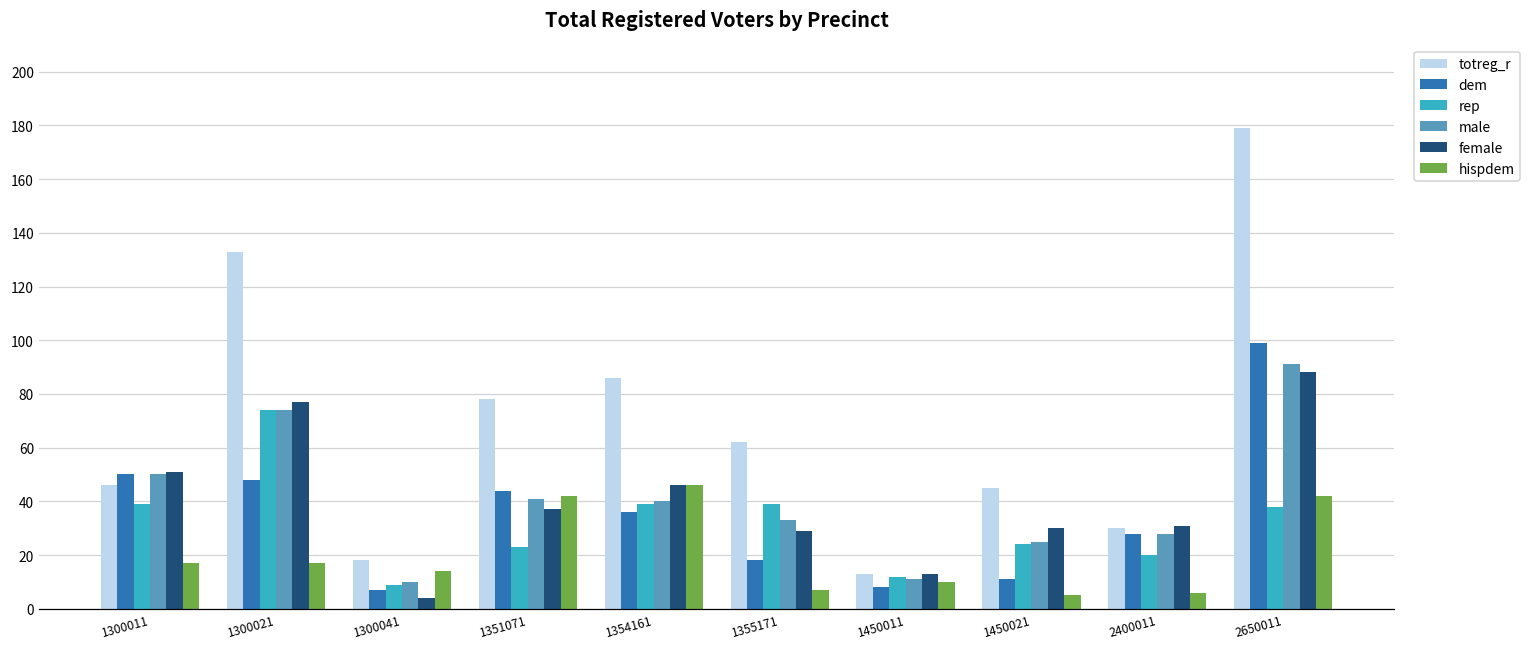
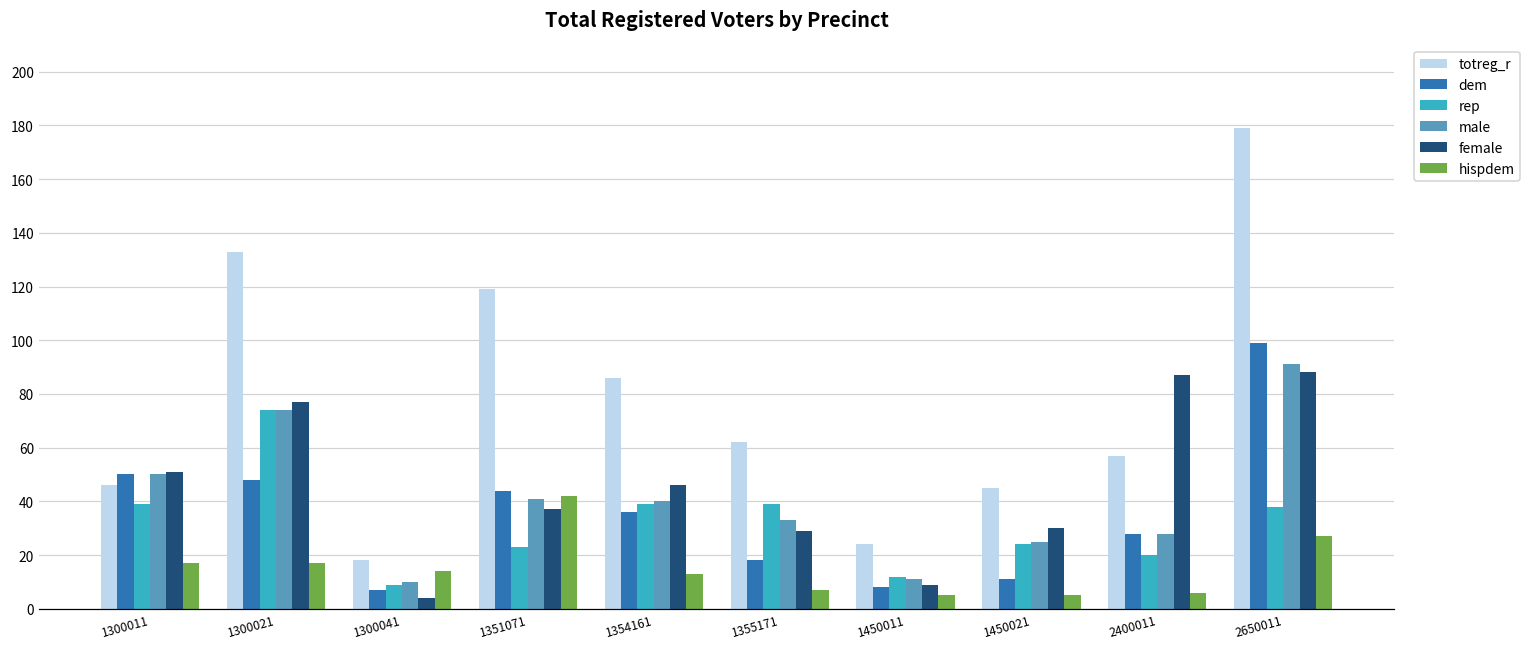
totreg_r, 1351071: 78 -> 119
hispdem, 1354161: 46 -> 13
totreg_r, 1450011: 13 -> 24
female, 1450011: 13 -> 9
hispdem, 1450011: 10 -> 5
totreg_r, 2400011: 30 -> 57
female, 2400011: 31 -> 87
hispdem, 2650011: 42 -> 27
